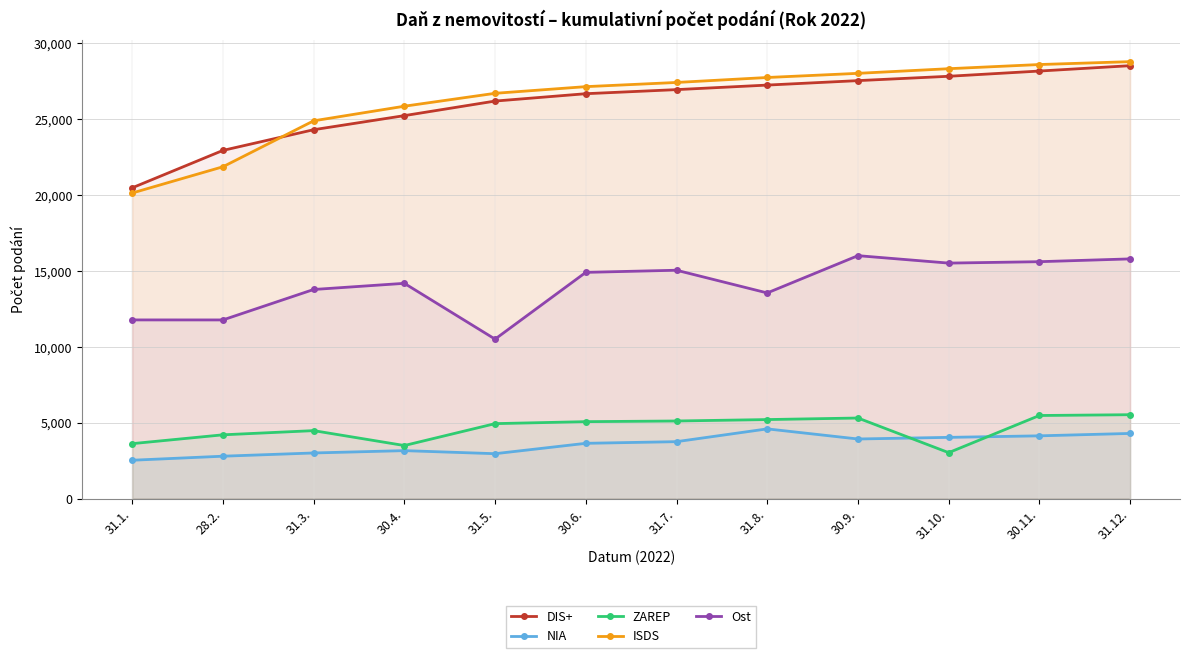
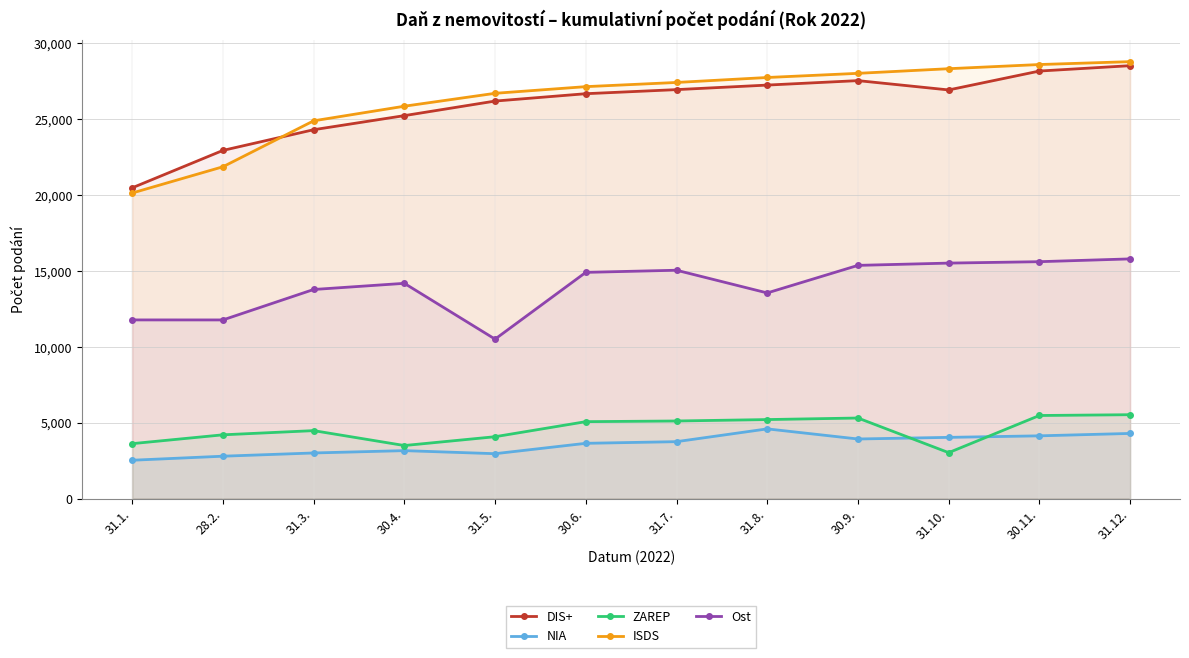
ZAREP, 31.5.: 4,900 -> 4,100
Ost, 30.9.: 16,000 -> 15,400
DIS+, 31.10.: 27,800 -> 26,900
